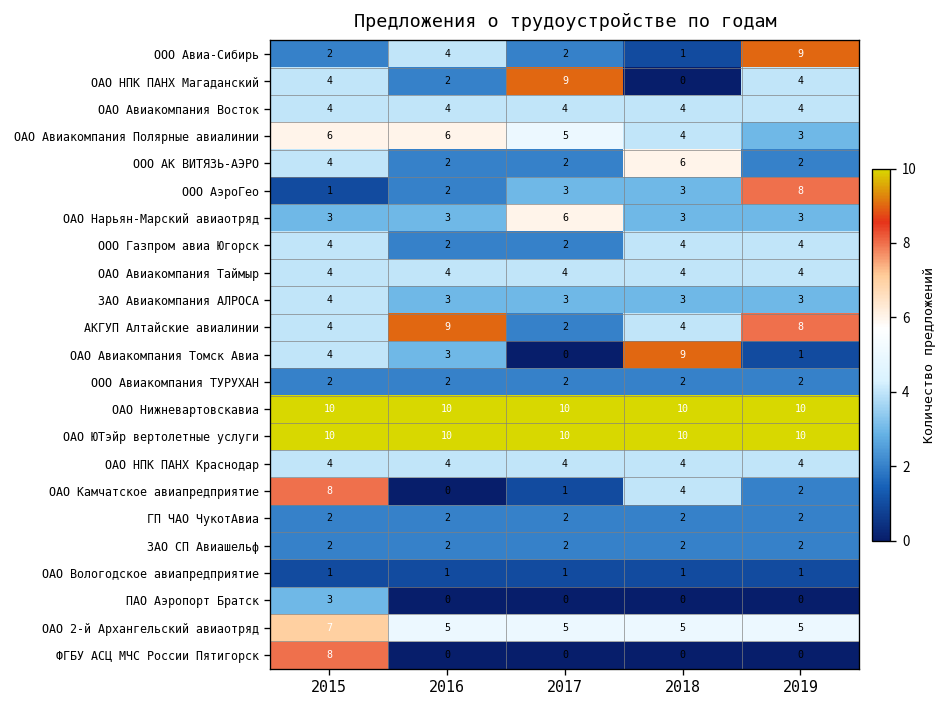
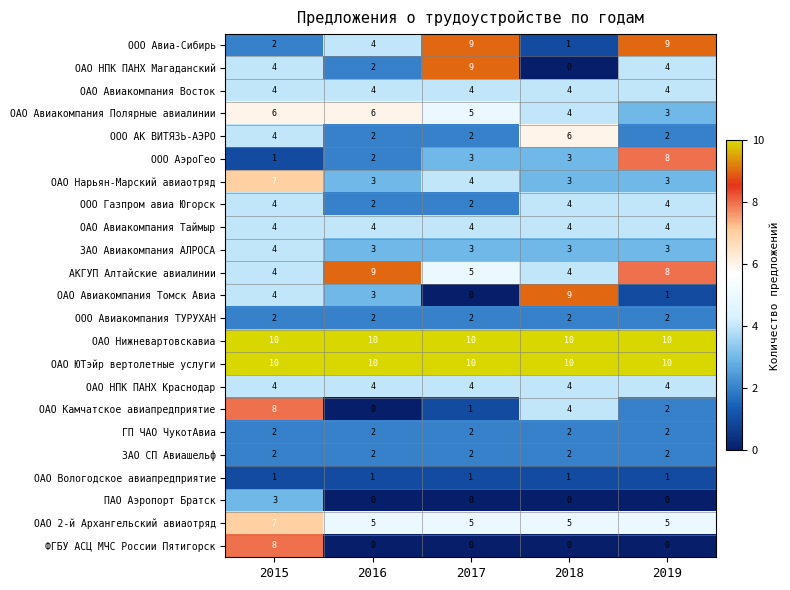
ООО Авиа-Сибирь, 2017: 2 -> 9
ОАО Нарьян-Марский авиаотряд, 2015: 3 -> 7
ОАО Нарьян-Марский авиаотряд, 2017: 6 -> 4
АКГУП Алтайские авиалинии, 2017: 2 -> 5
